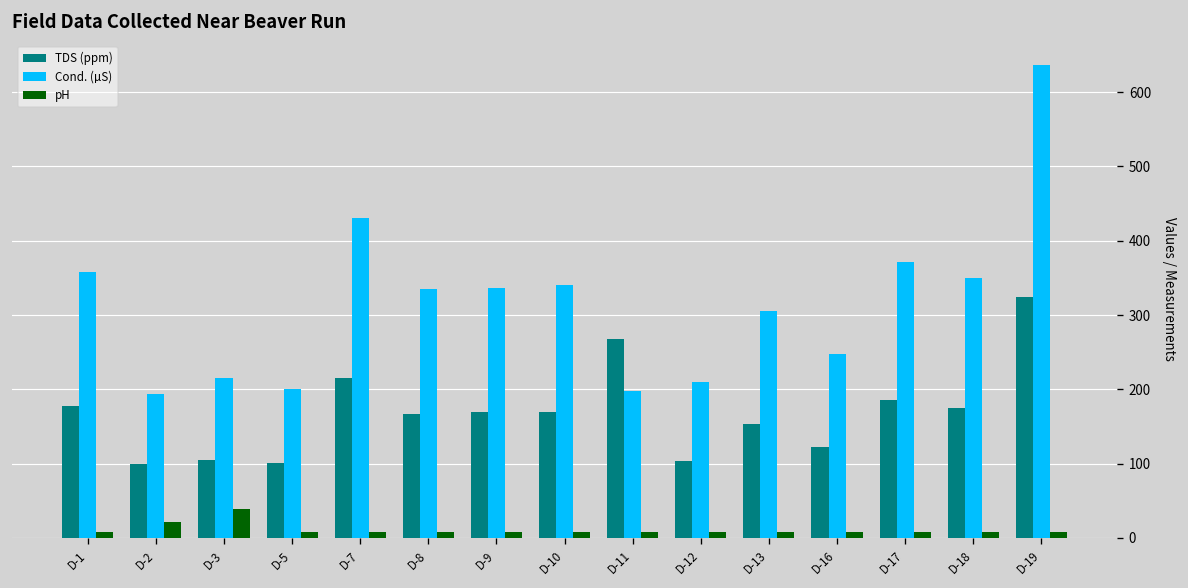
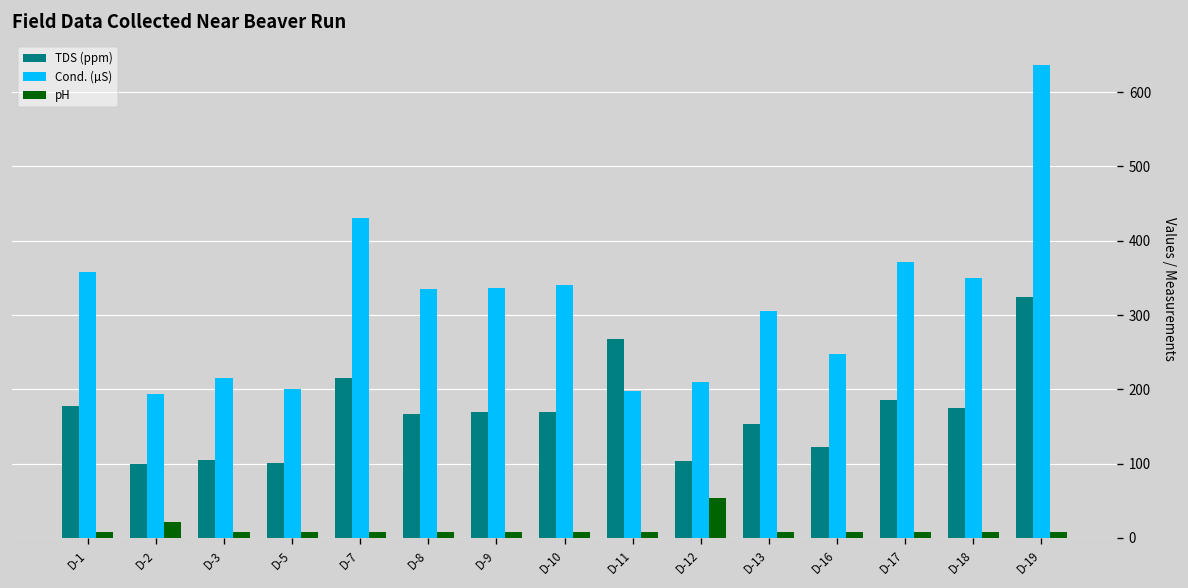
pH, D-3: 40 -> 10
pH, D-12: 10 -> 50
